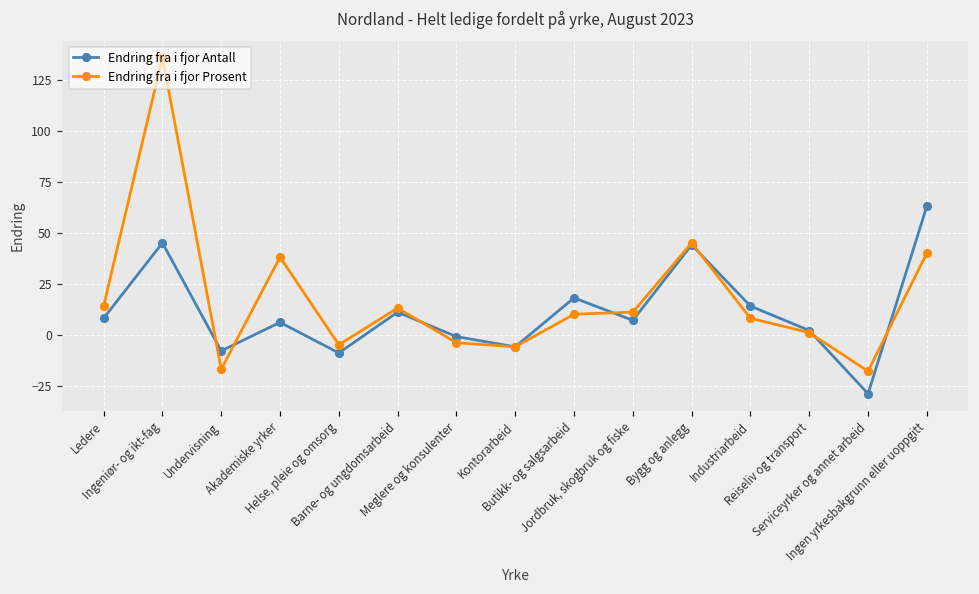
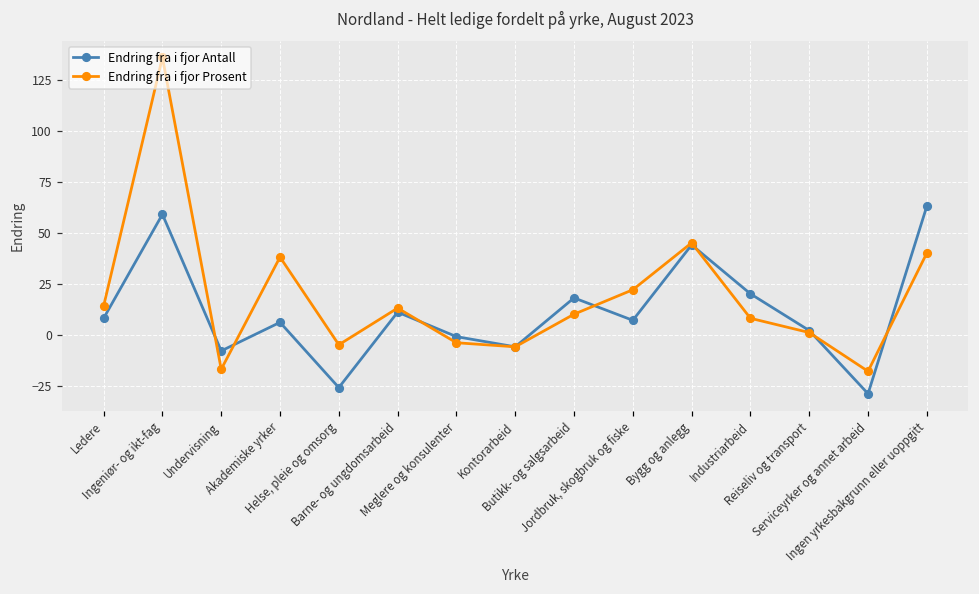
Endring fra i fjor Antall, Ingeniør- og ikt-fag: 45 -> 59
Endring fra i fjor Antall, Helse, pleie og omsorg: -9 -> -26
Endring fra i fjor Prosent, Jordbruk, skogbruk og fiske: 11 -> 22
Endring fra i fjor Antall, Industriarbeid: 14 -> 20
